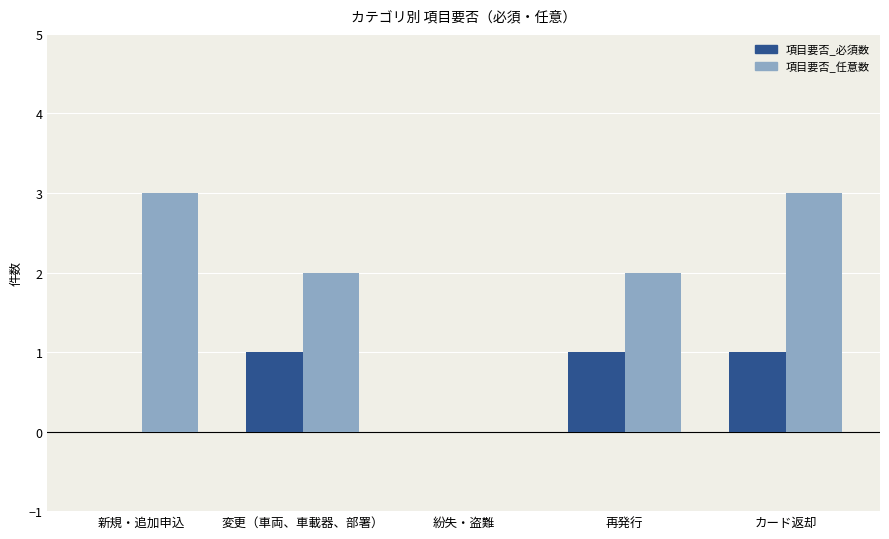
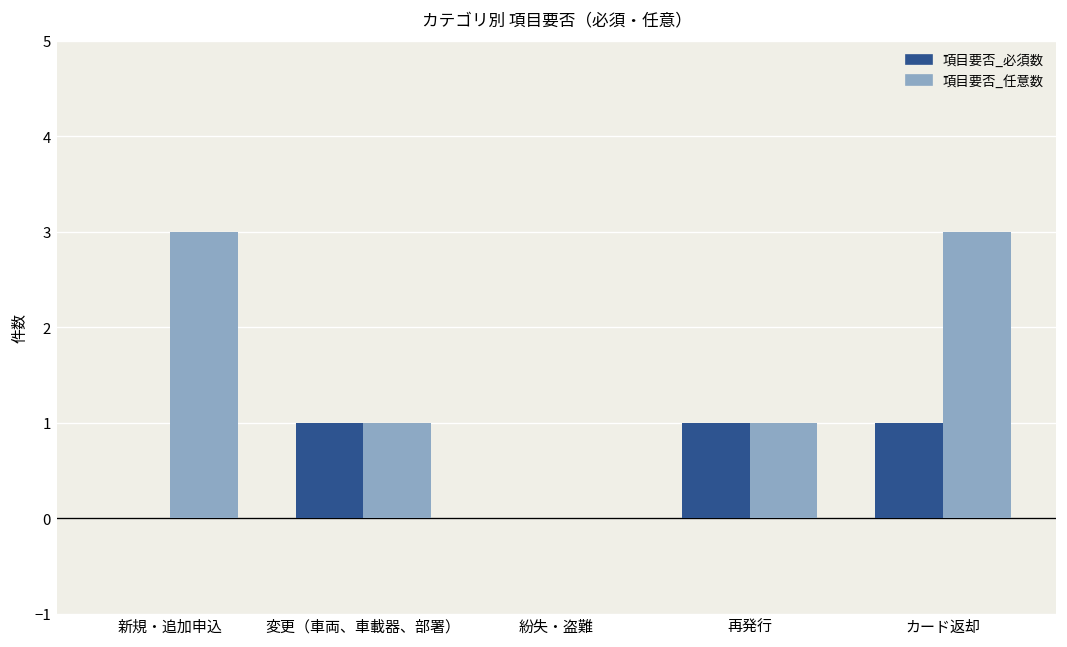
項目要否_任意数, 変更（車両、車載器、部署）: 2 -> 1
項目要否_任意数, 再発行: 2 -> 1
